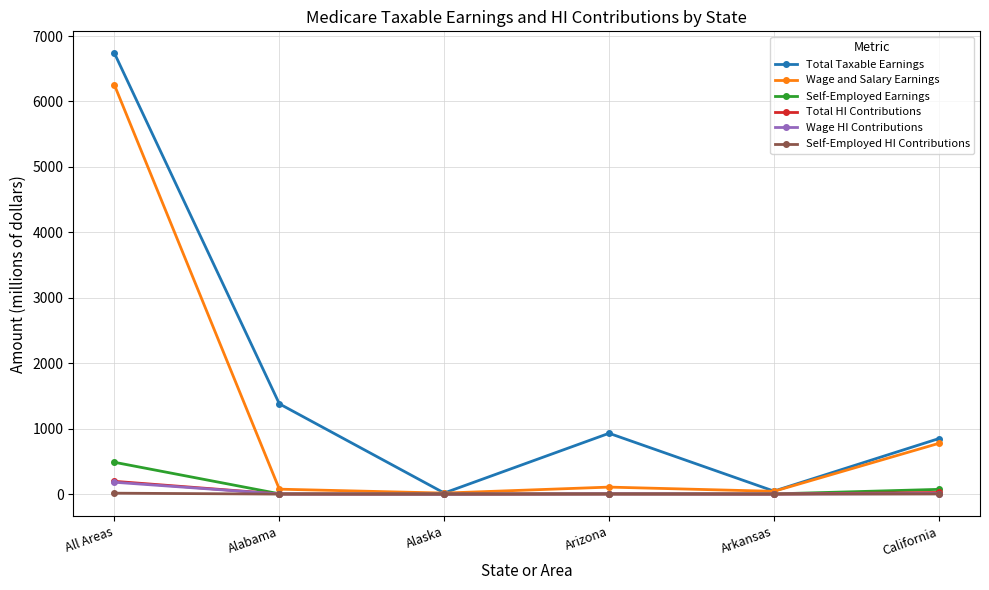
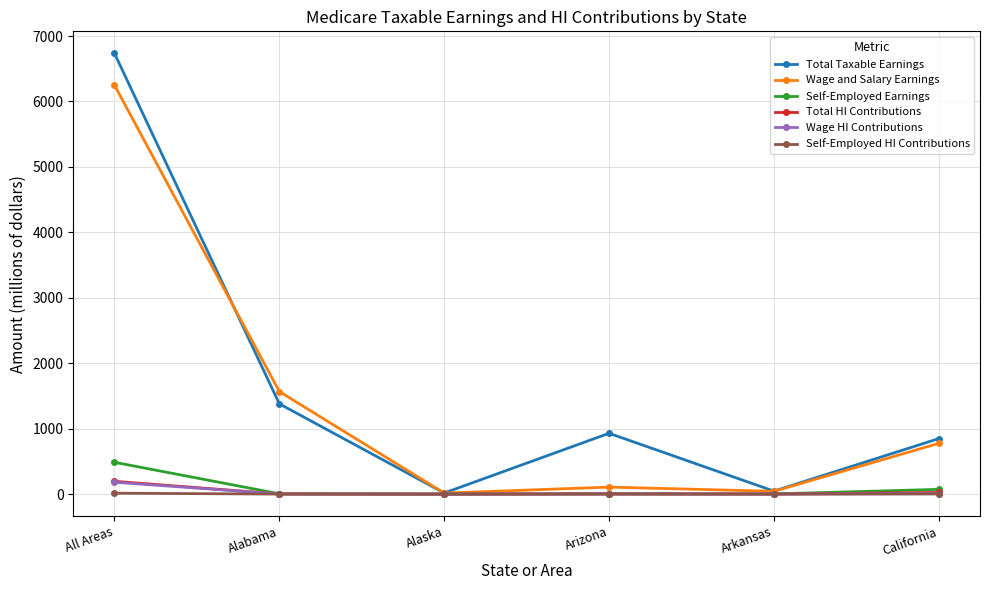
Wage and Salary Earnings, Alabama: 100 -> 1600
